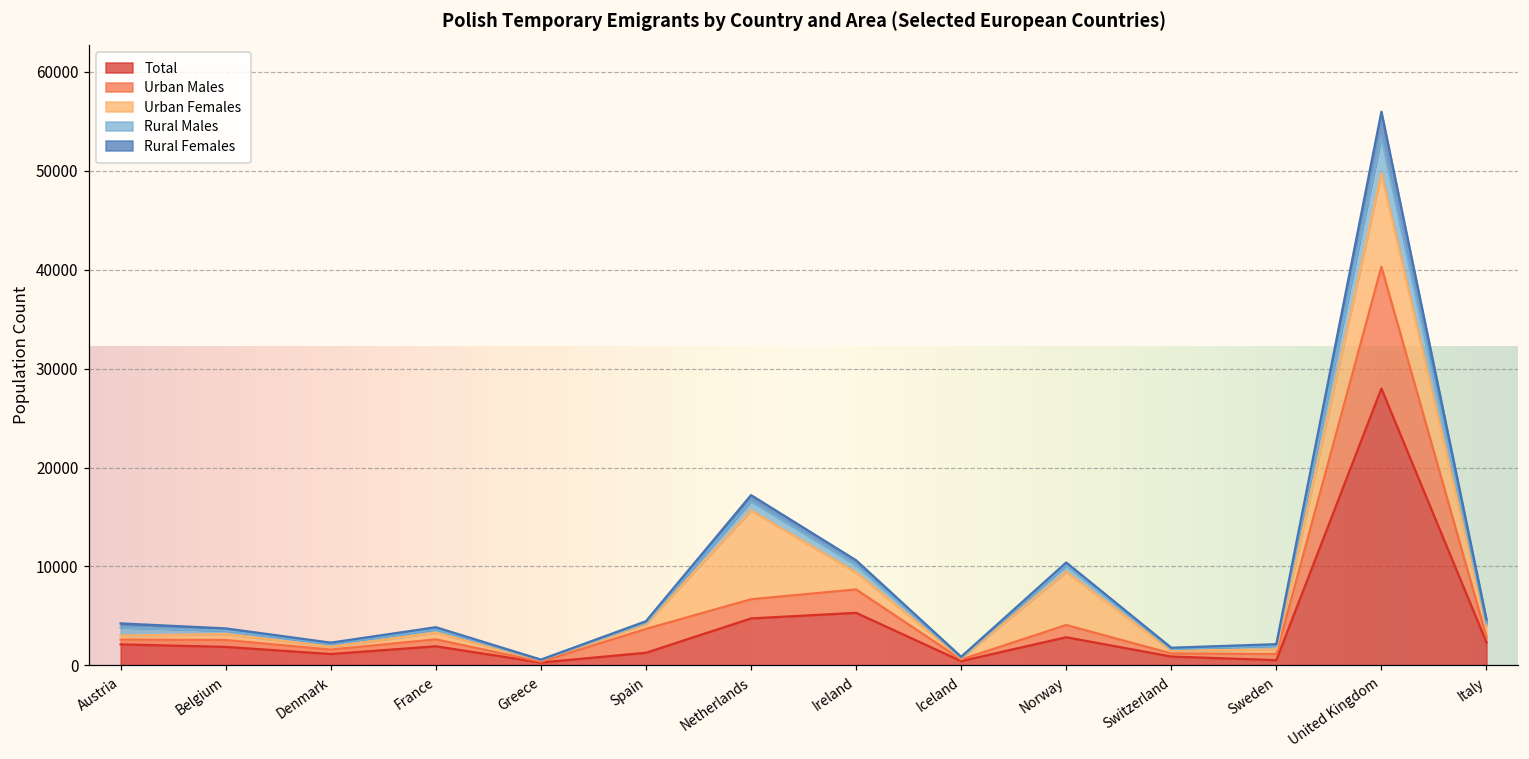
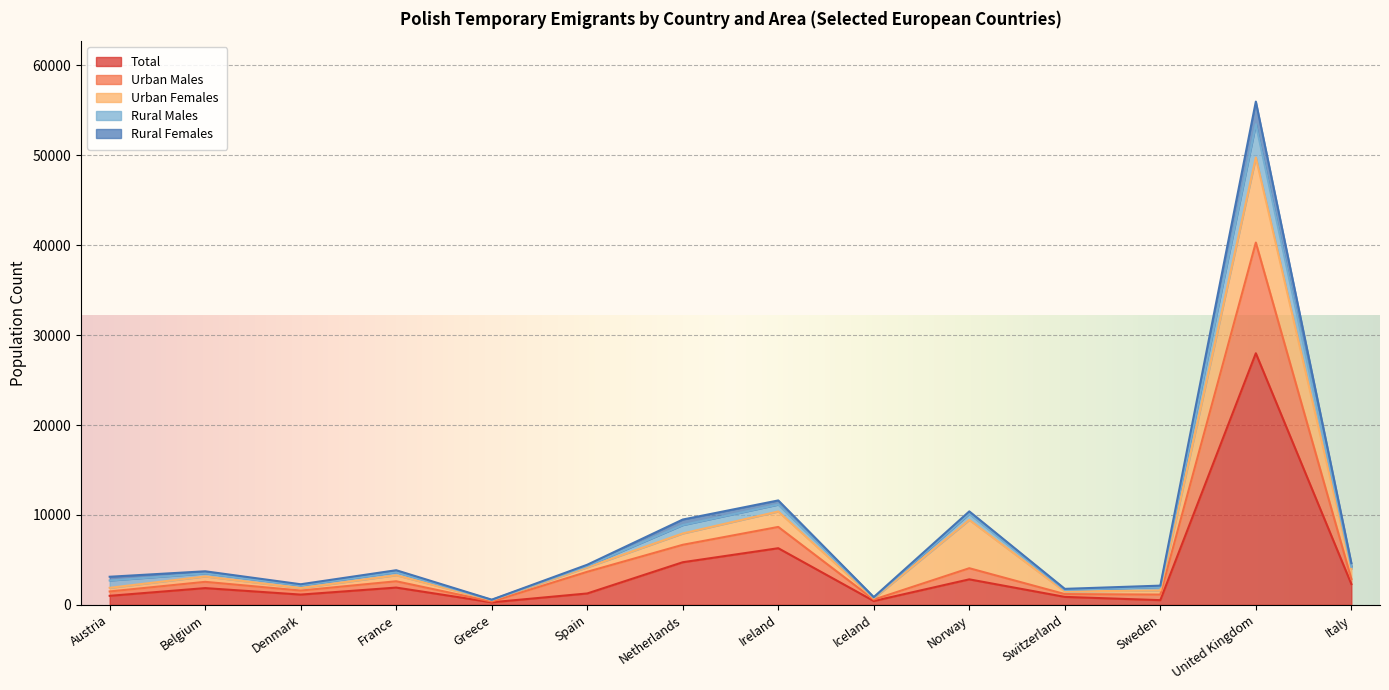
Total, Austria: 2000 -> 1000
Urban Females, Netherlands: 9000 -> 1000
Total, Ireland: 5000 -> 6000
